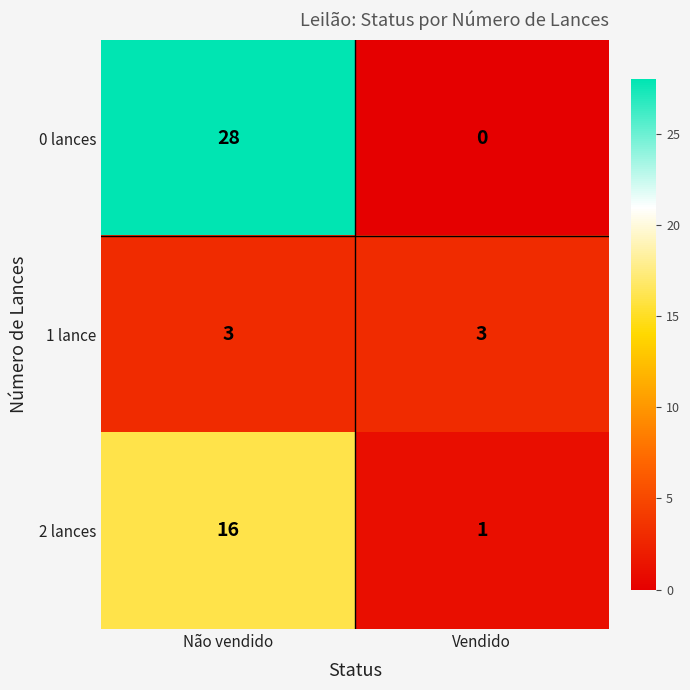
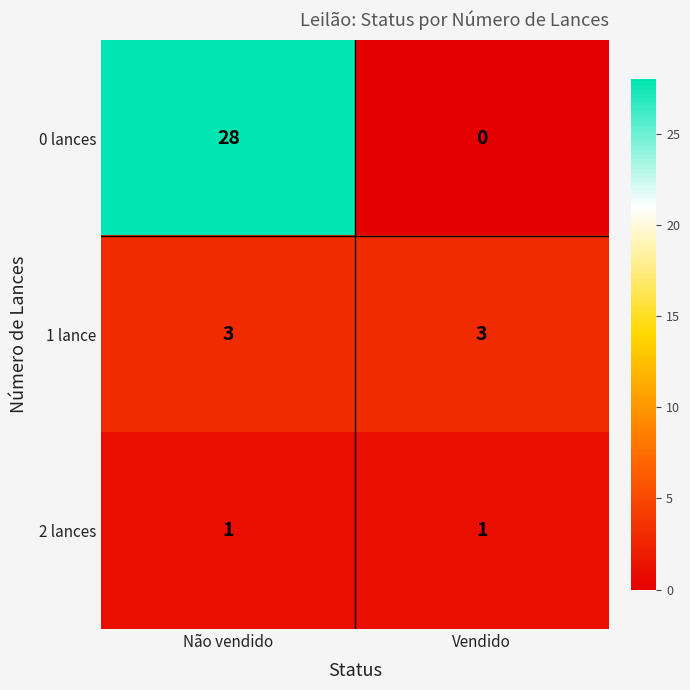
2 lances, Não vendido: 16 -> 1
